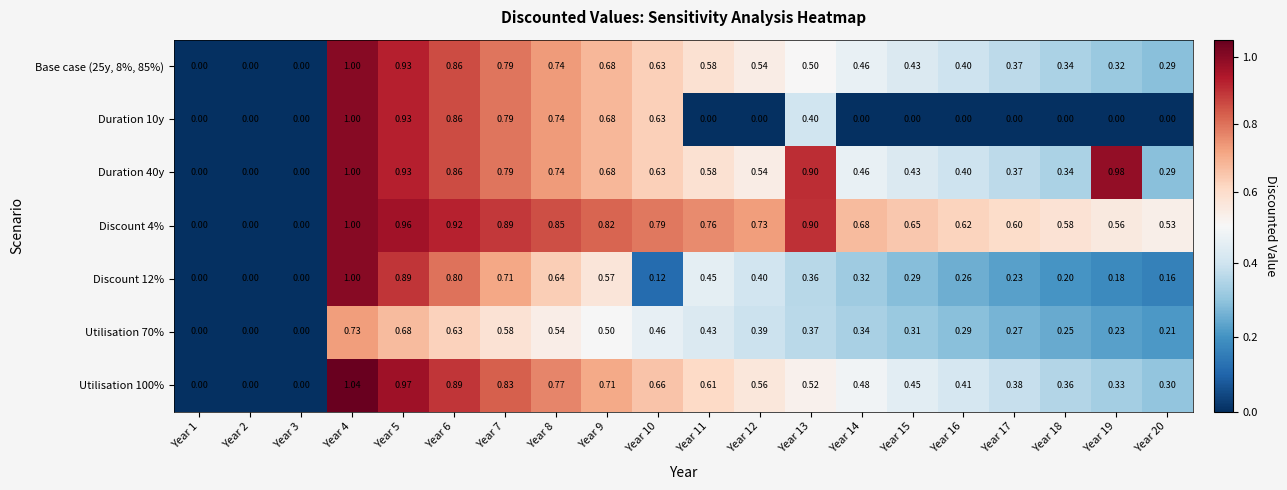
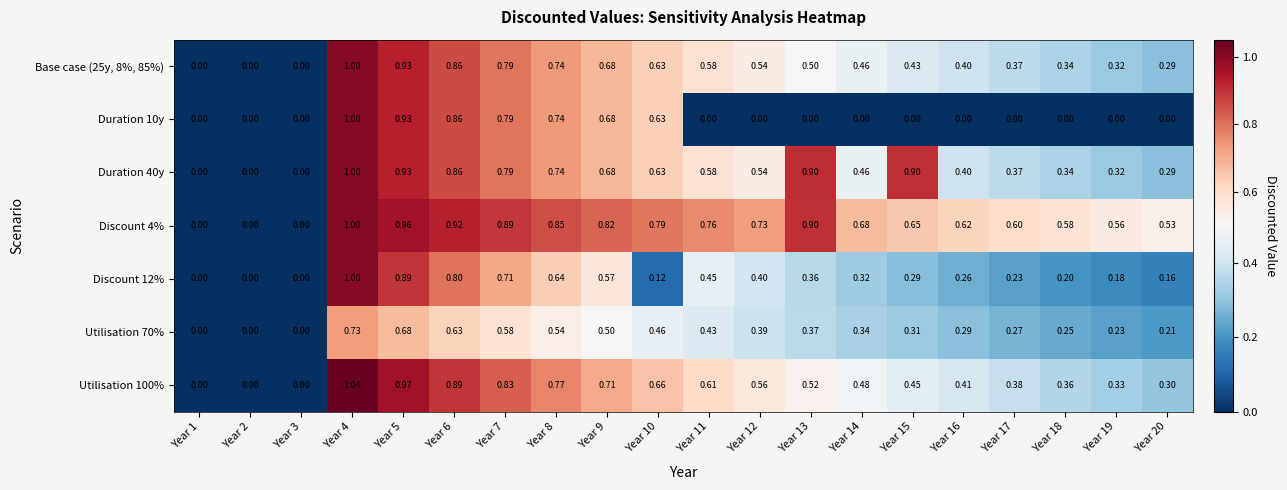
Duration 10y, Year 13: 0.40 -> 0.00
Duration 40y, Year 15: 0.43 -> 0.90
Duration 40y, Year 19: 0.98 -> 0.32
